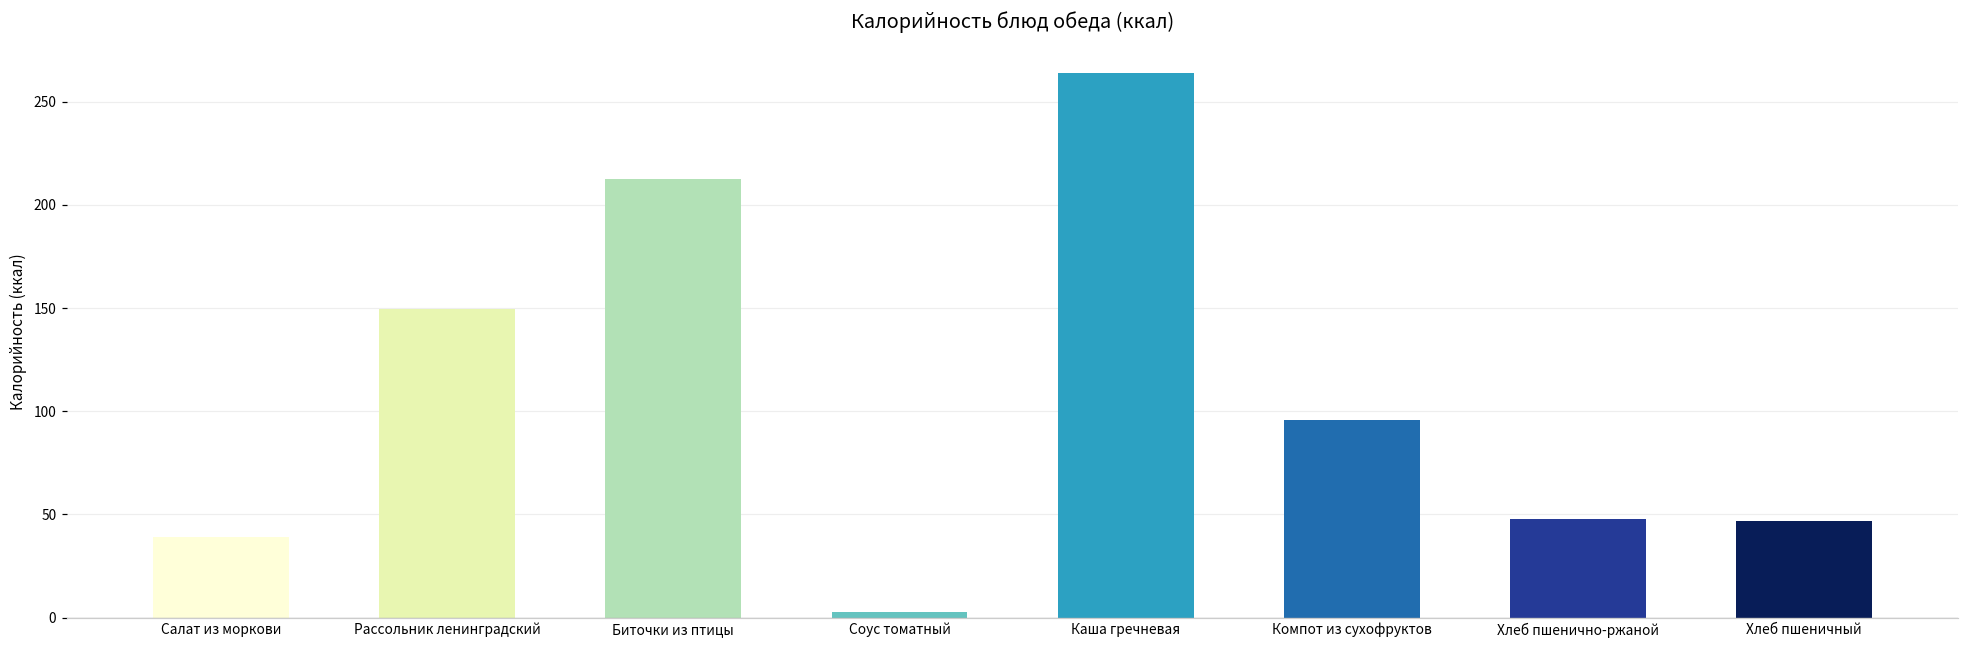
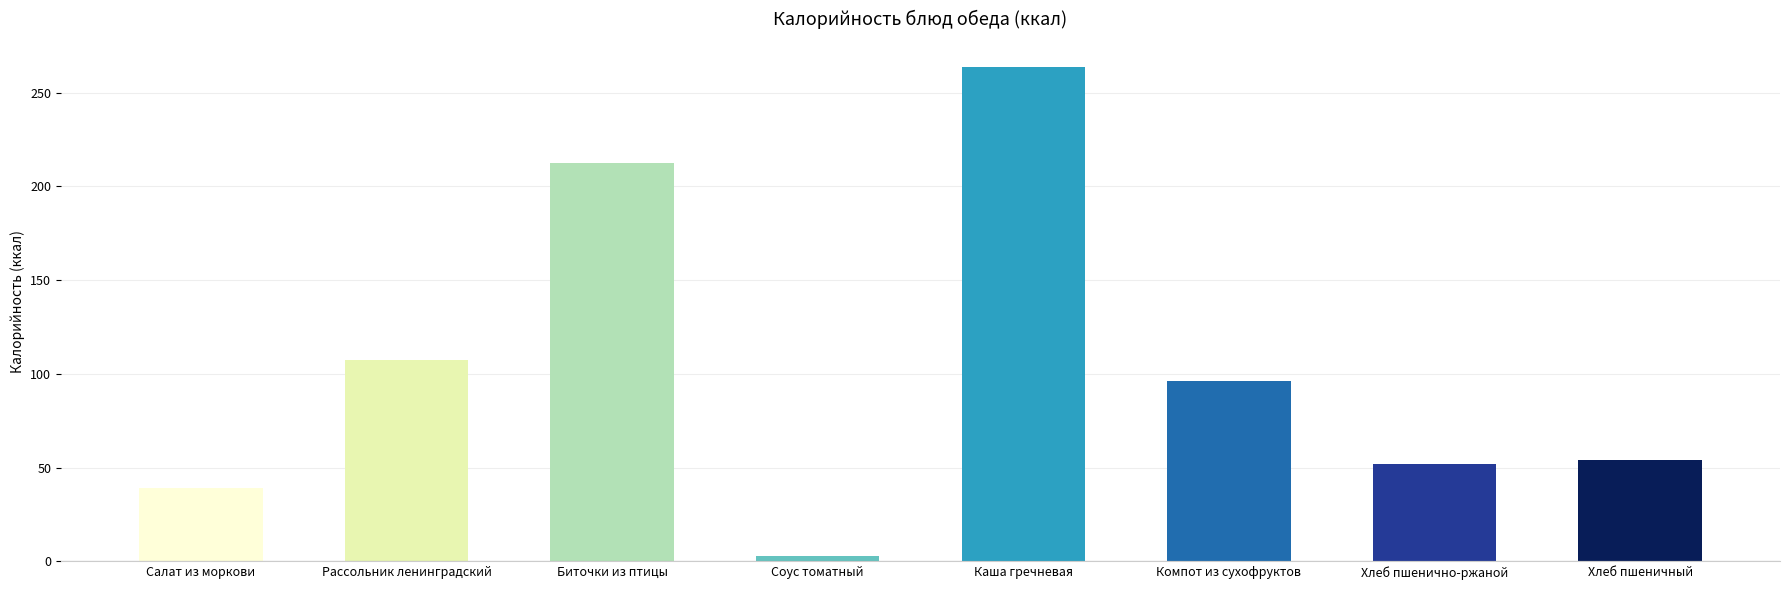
Рассольник ленинградский: 150 -> 107
Хлеб пшенично-ржаной: 48 -> 52
Хлеб пшеничный: 47 -> 54
